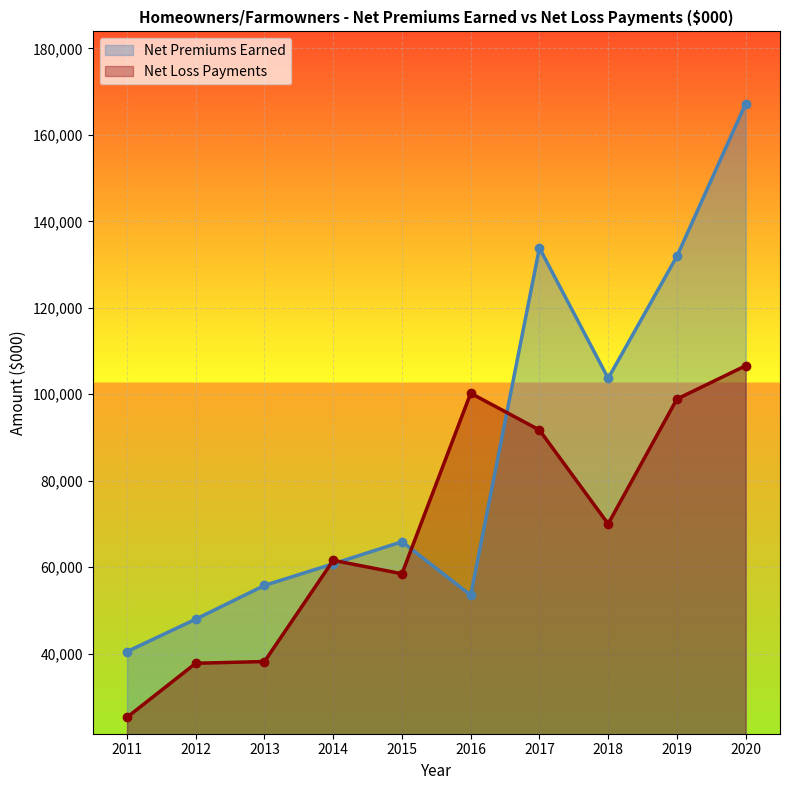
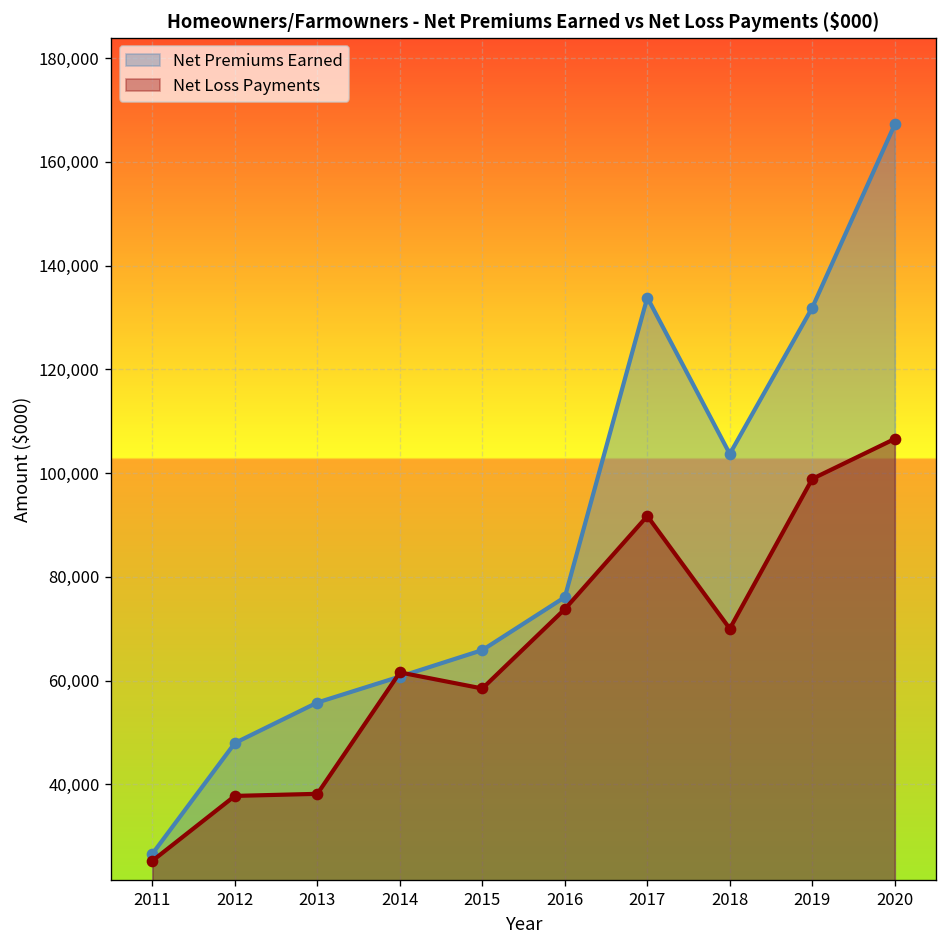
Net Premiums Earned, 2011: 41,000 -> 27,000
Net Premiums Earned, 2016: 54,000 -> 76,000
Net Loss Payments, 2016: 100,000 -> 74,000
